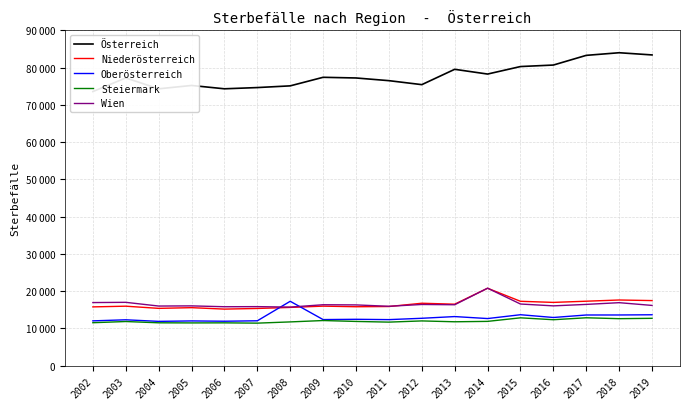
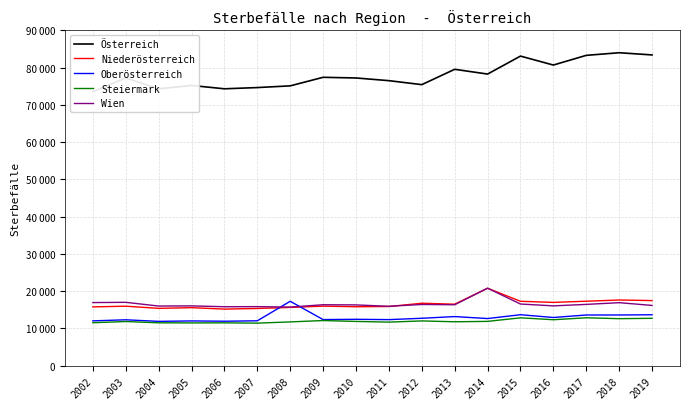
Österreich, 2015: 80000 -> 83000
